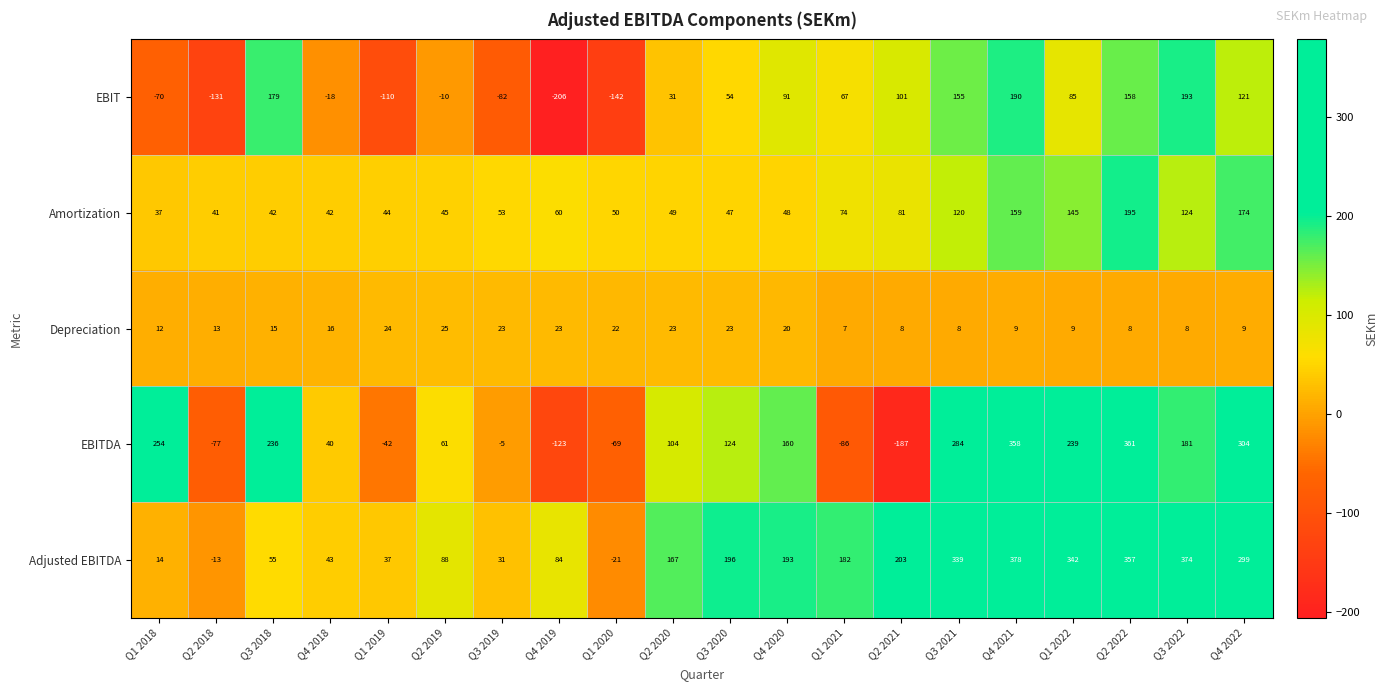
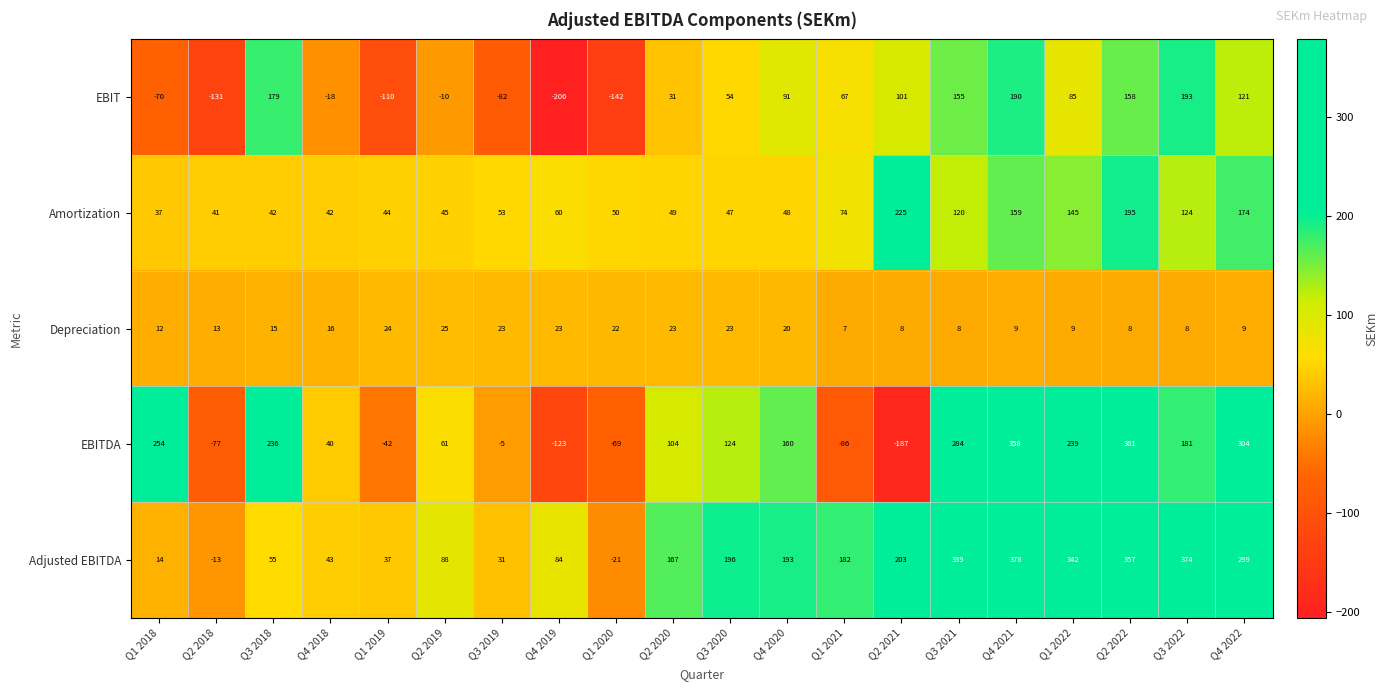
Amortization, Q2 2021: 81 -> 225
